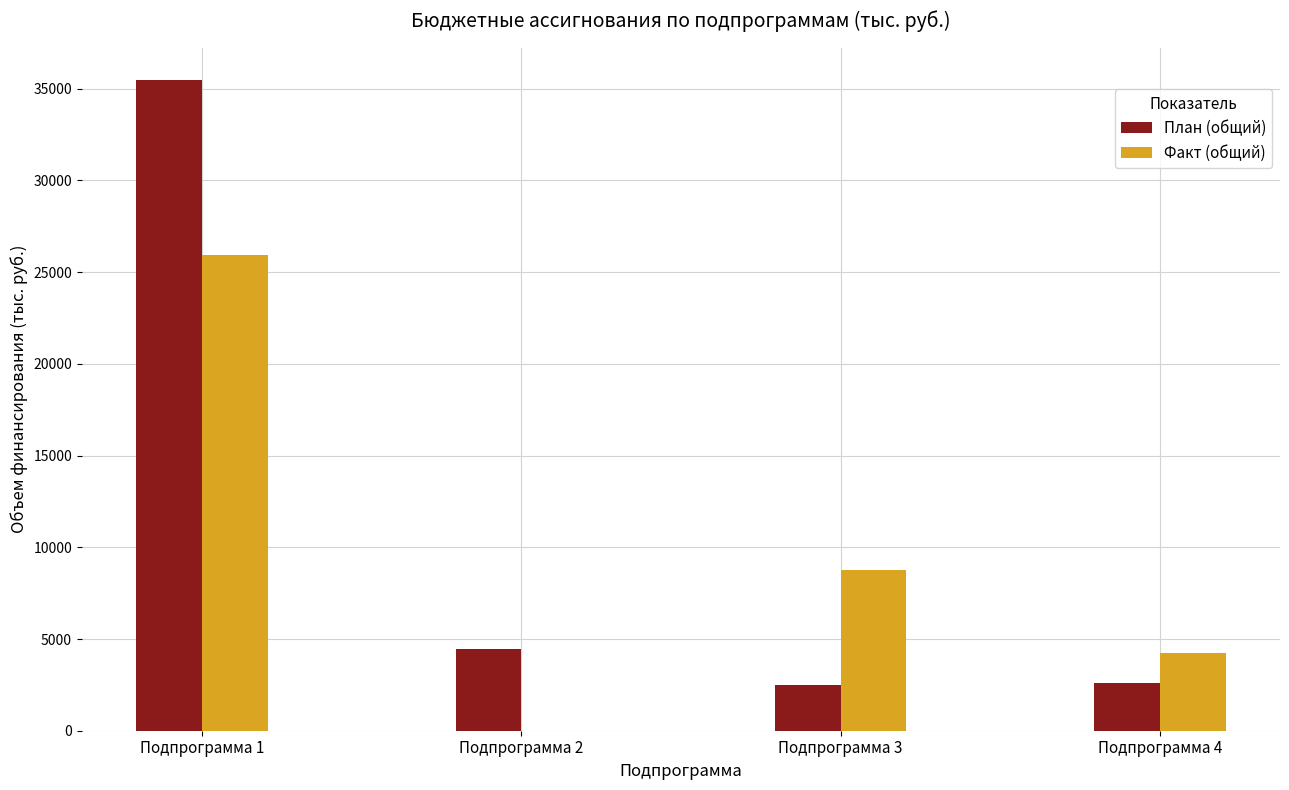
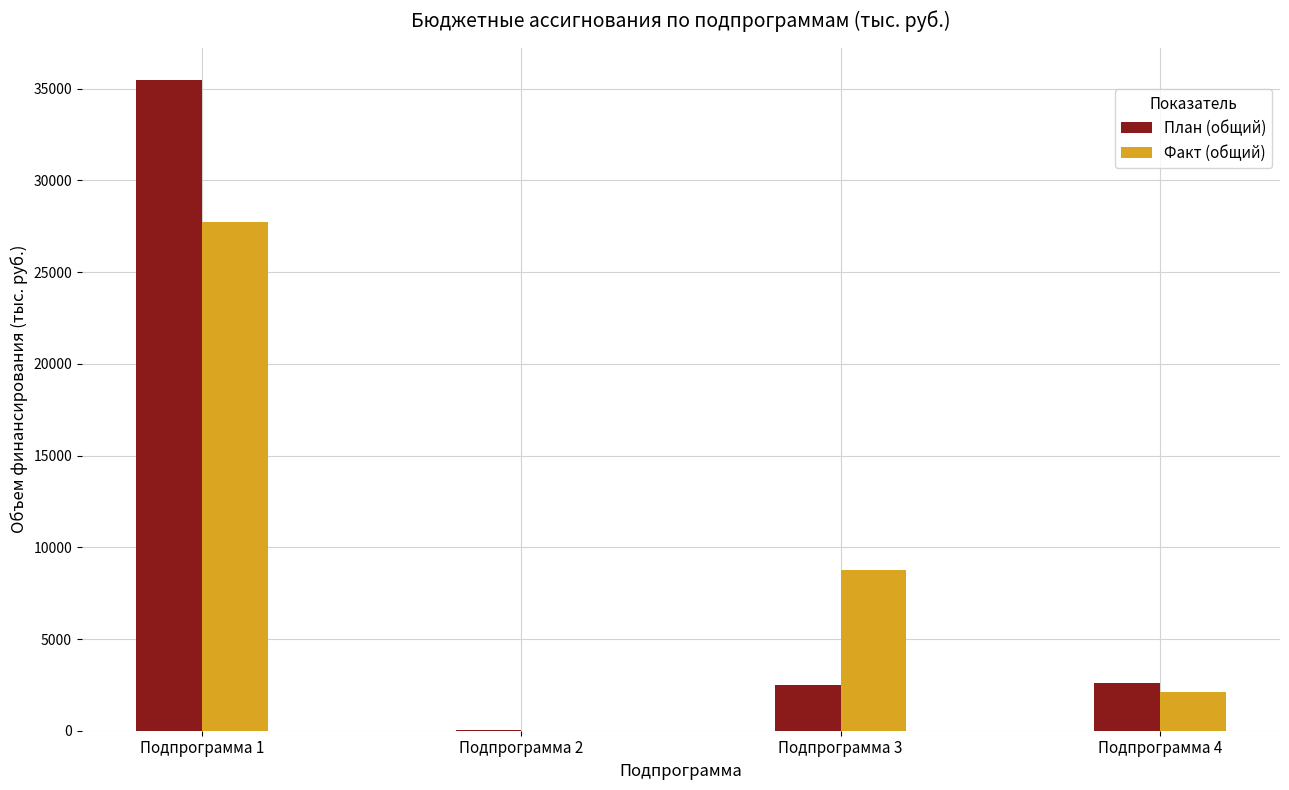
Факт (общий), Подпрограмма 1: 25900 -> 27700
План (общий), Подпрограмма 2: 4400 -> 0
Факт (общий), Подпрограмма 4: 4200 -> 2100
